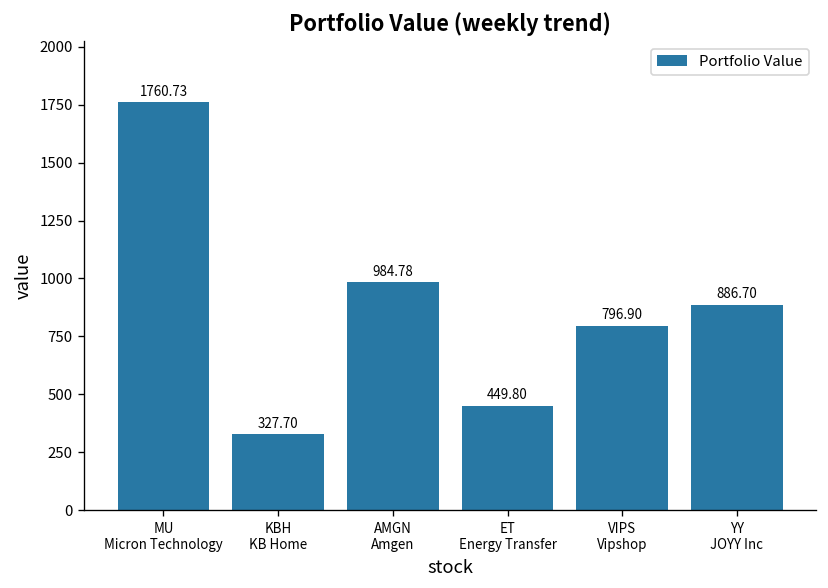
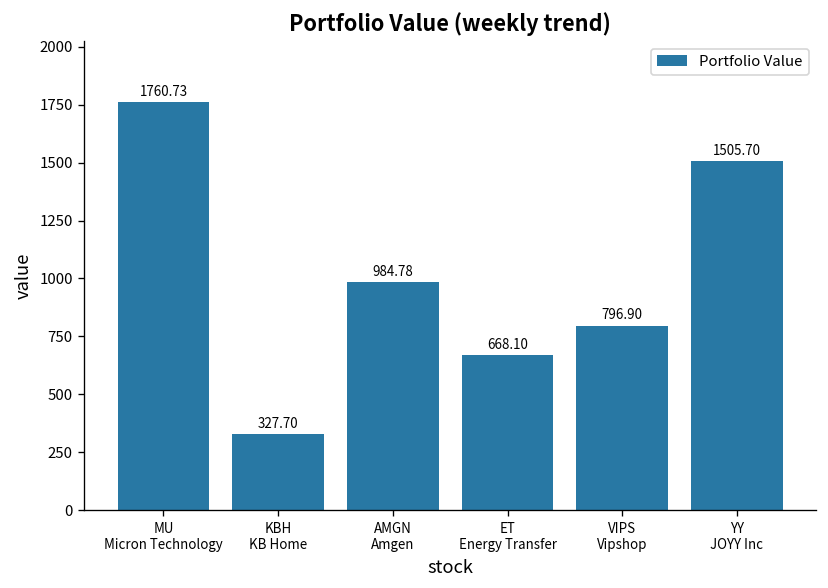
ET Energy Transfer: 449.80 -> 668.10
YY JOYY Inc: 886.70 -> 1505.70
